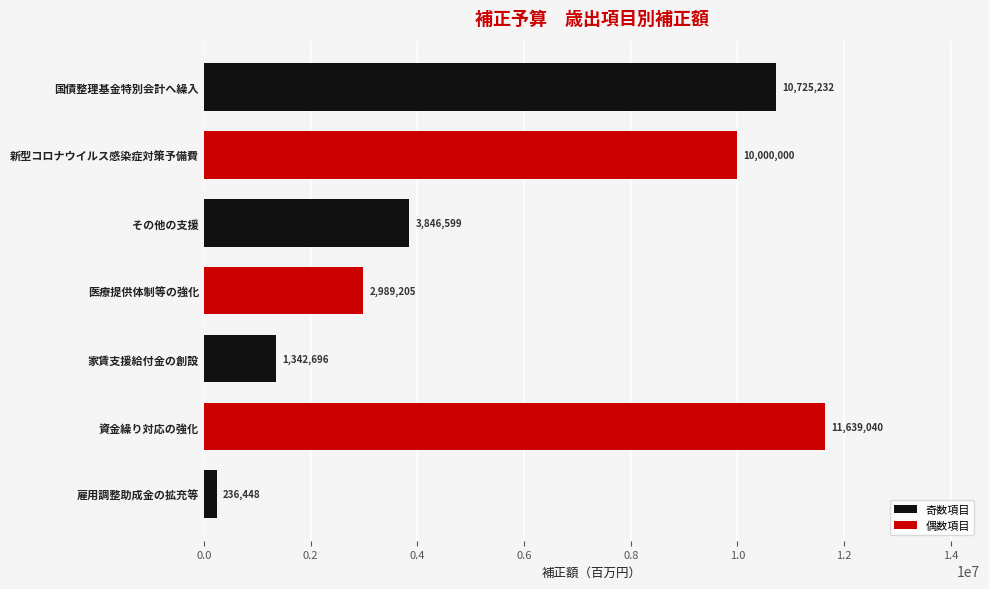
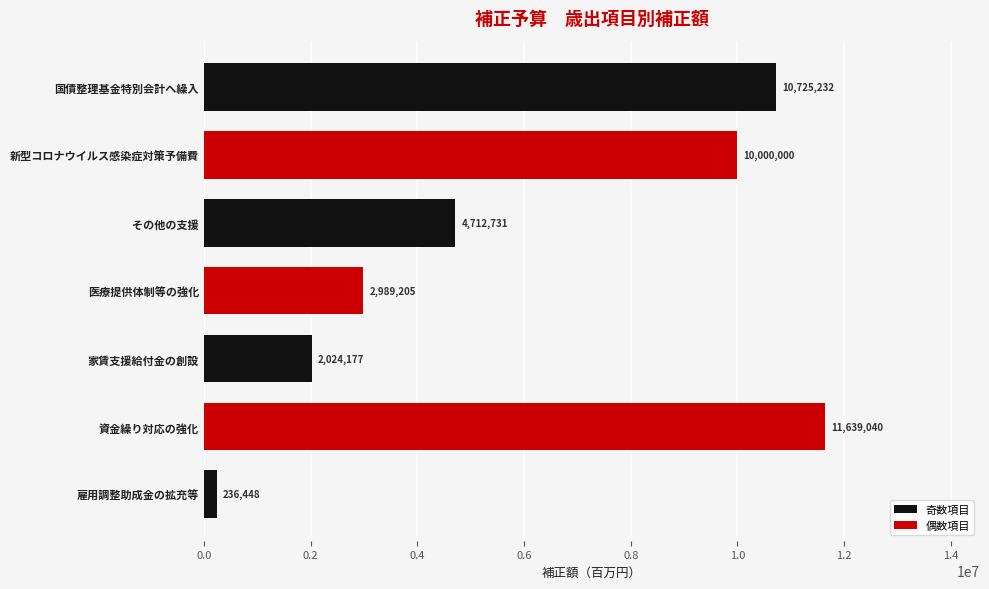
その他の支援: 3,846,599 -> 4,712,731
家賃支援給付金の創設: 1,342,696 -> 2,024,177
